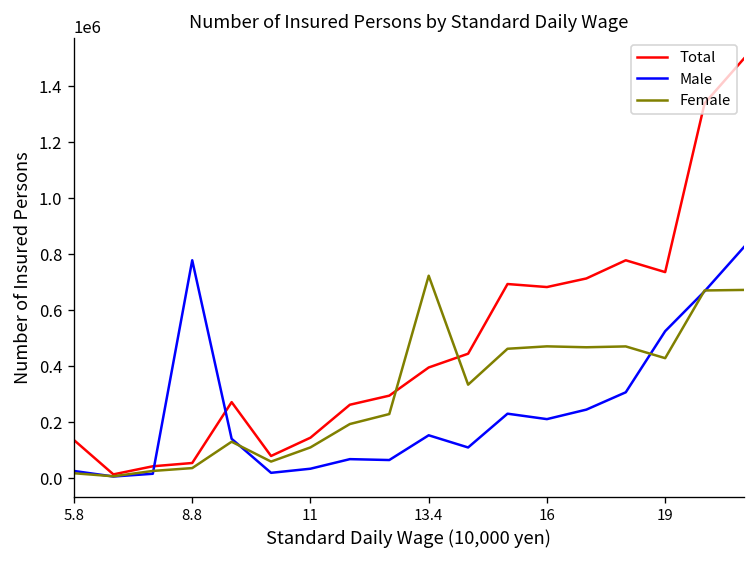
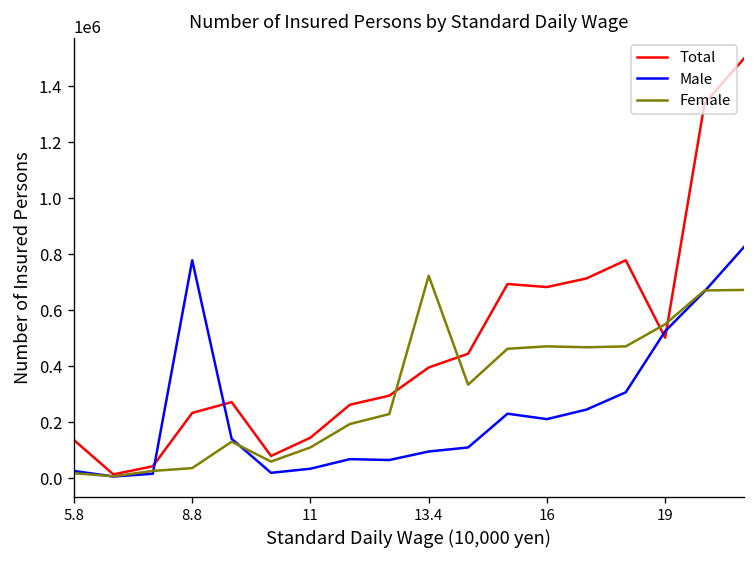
Total, 8.8: 60000 -> 230000
Male, 13.4: 150000 -> 100000
Total, 19: 740000 -> 500000
Female, 19: 430000 -> 550000
